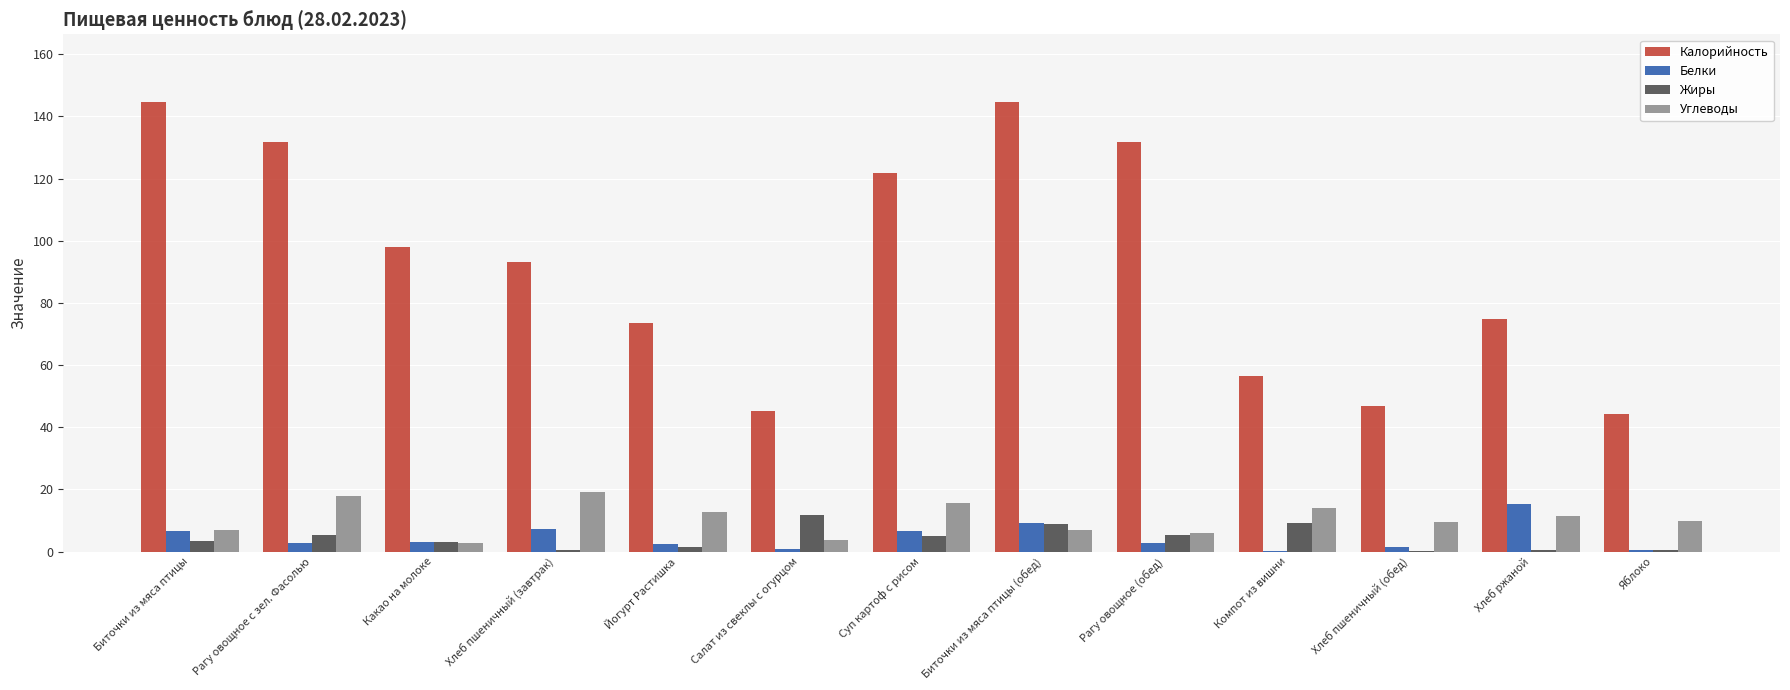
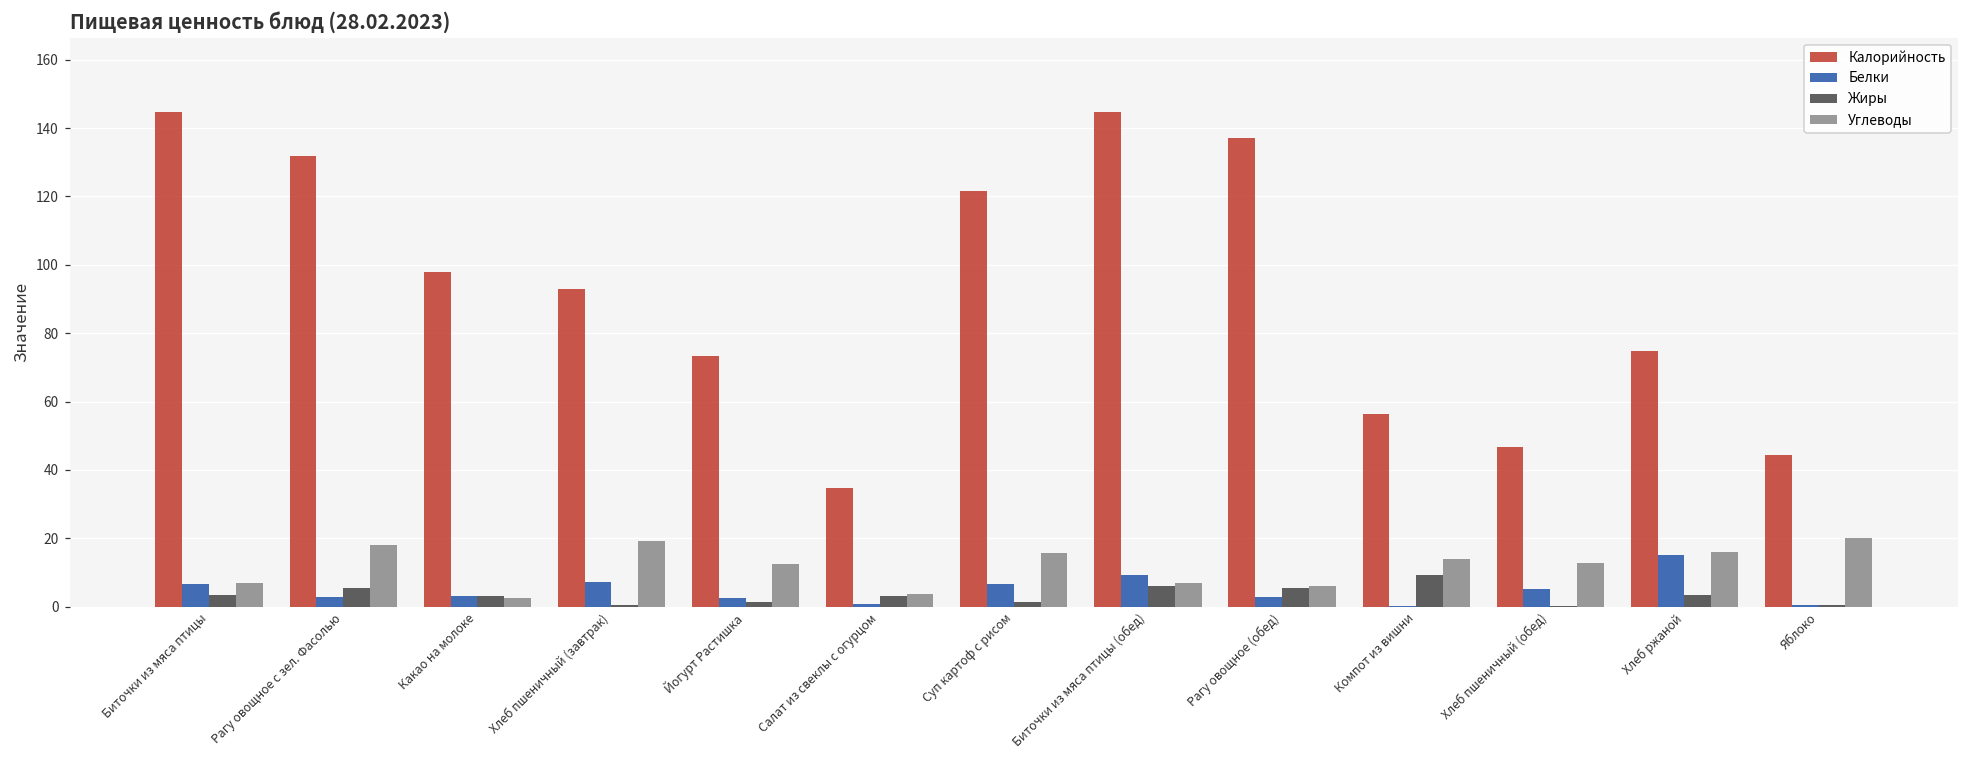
Калорийность, Салат из свеклы с огурцом: 45 -> 35
Жиры, Салат из свеклы с огурцом: 12 -> 3
Жиры, Суп картоф с рисом: 5 -> 1
Жиры, Биточки из мяса птицы (обед): 9 -> 6
Калорийность, Рагу овощное (обед): 132 -> 137
Белки, Хлеб пшеничный (обед): 2 -> 5
Углеводы, Хлеб пшеничный (обед): 10 -> 13
Жиры, Хлеб ржаной: 0 -> 3
Углеводы, Хлеб ржаной: 11 -> 16
Углеводы, Яблоко: 10 -> 20
